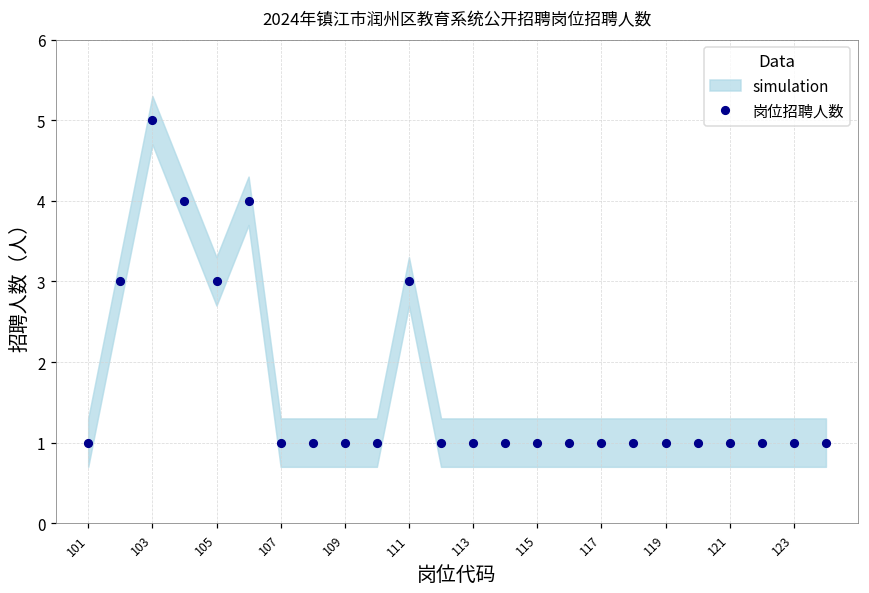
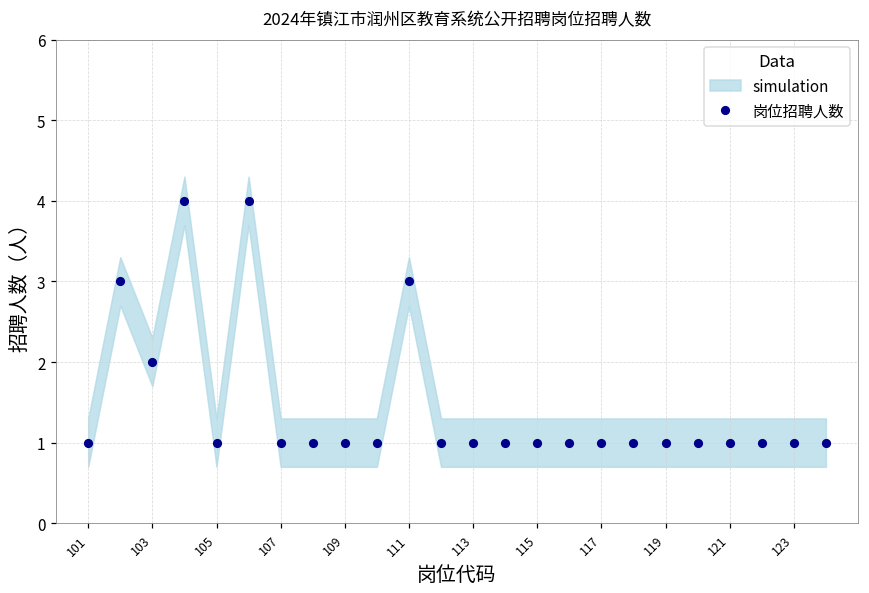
岗位招聘人数, 103: 5 -> 2
岗位招聘人数, 105: 3 -> 1
